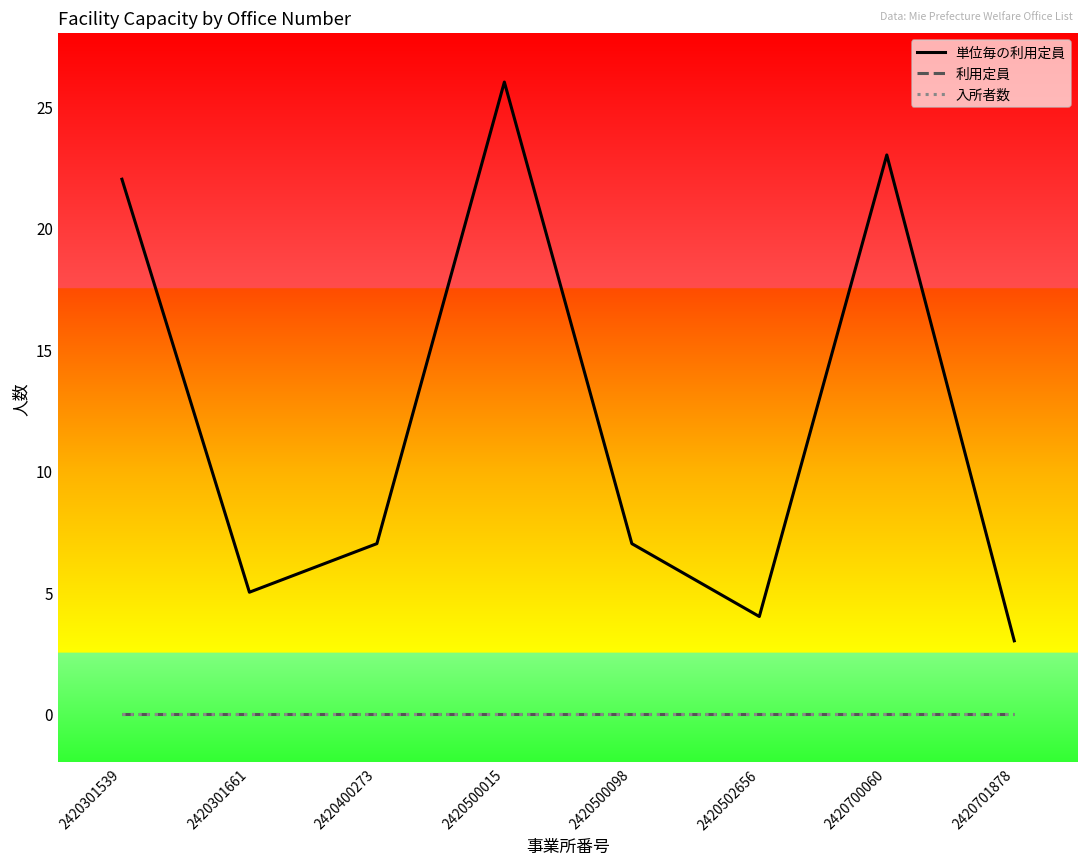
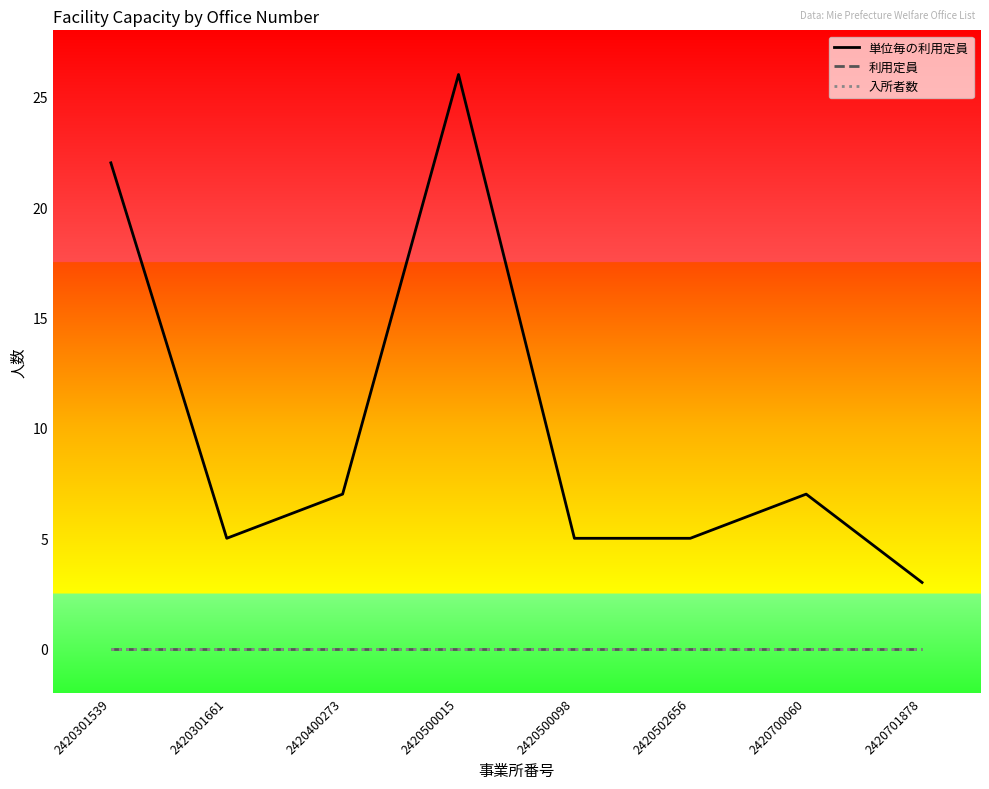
単位毎の利用定員, 2420500098: 7 -> 5
単位毎の利用定員, 2420502656: 4 -> 5
単位毎の利用定員, 2420700060: 23 -> 7
